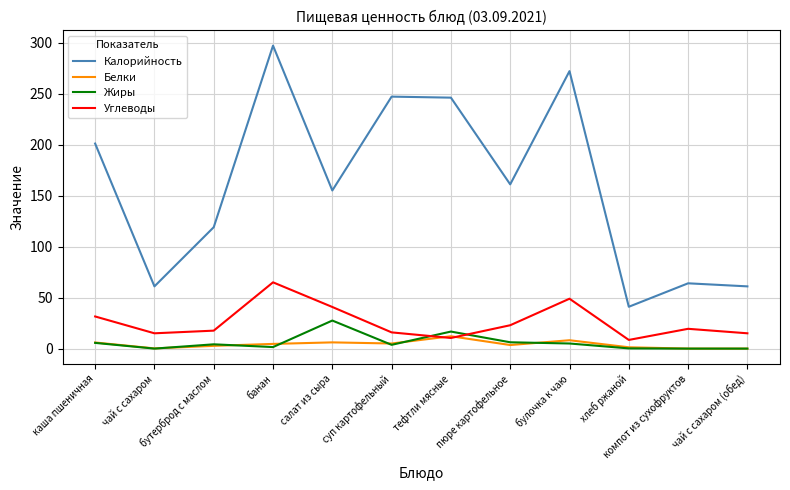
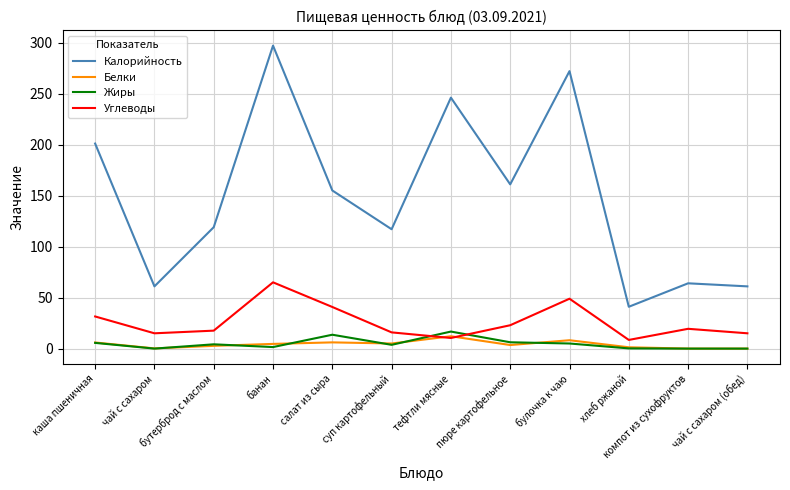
Жиры, салат из сыра: 28 -> 14
Калорийность, суп картофельный: 247 -> 117
